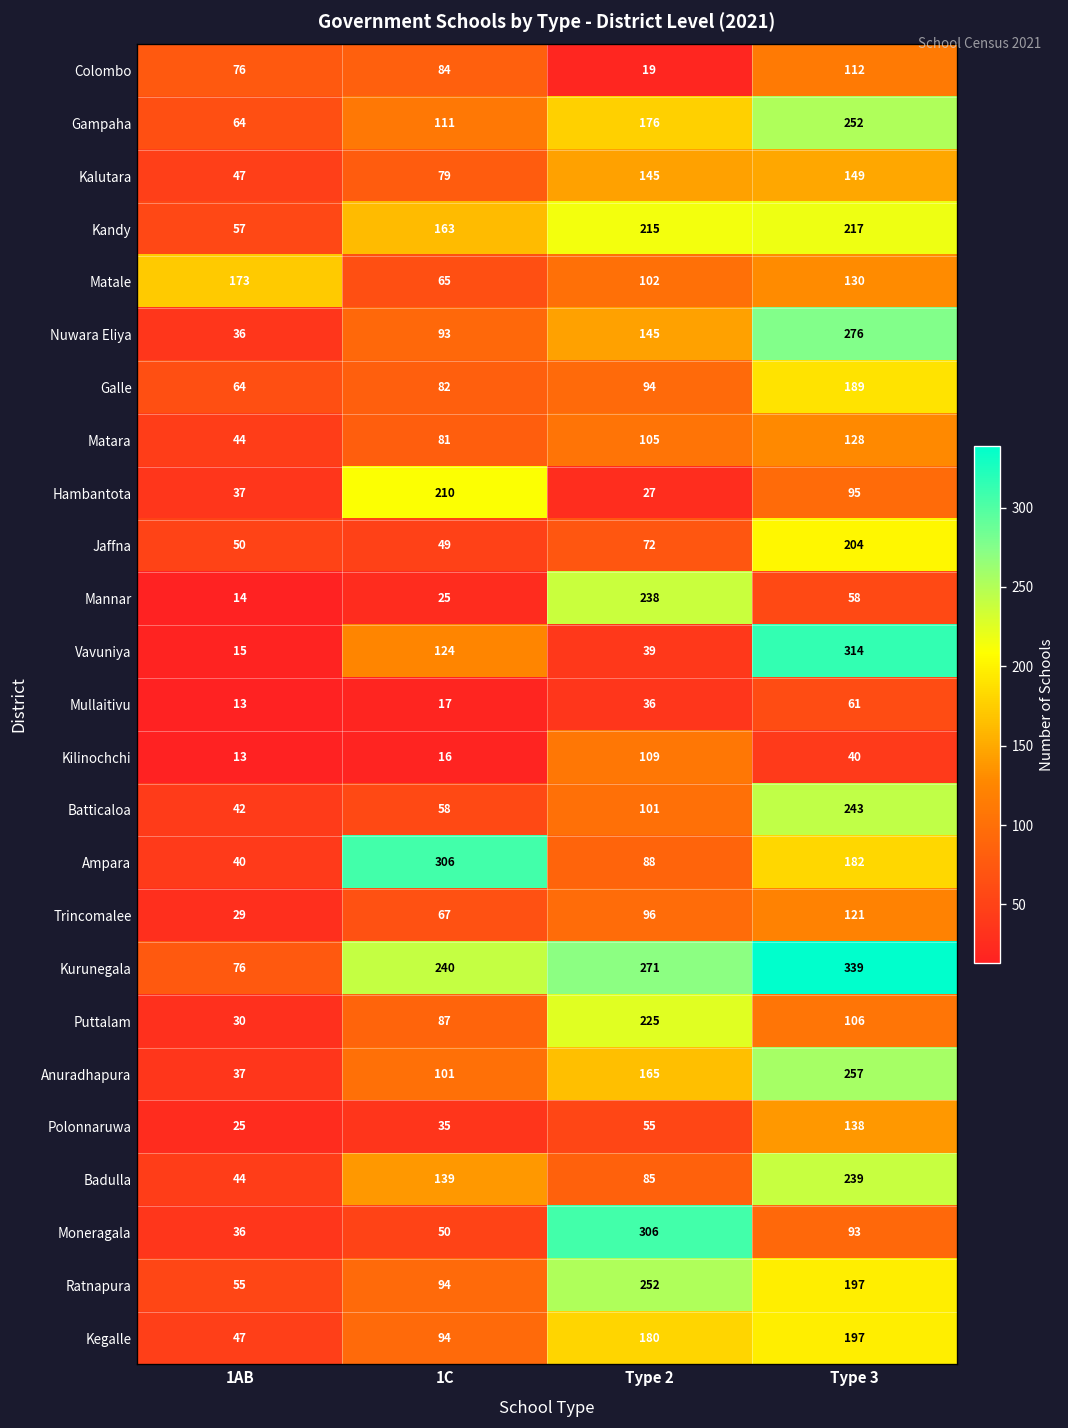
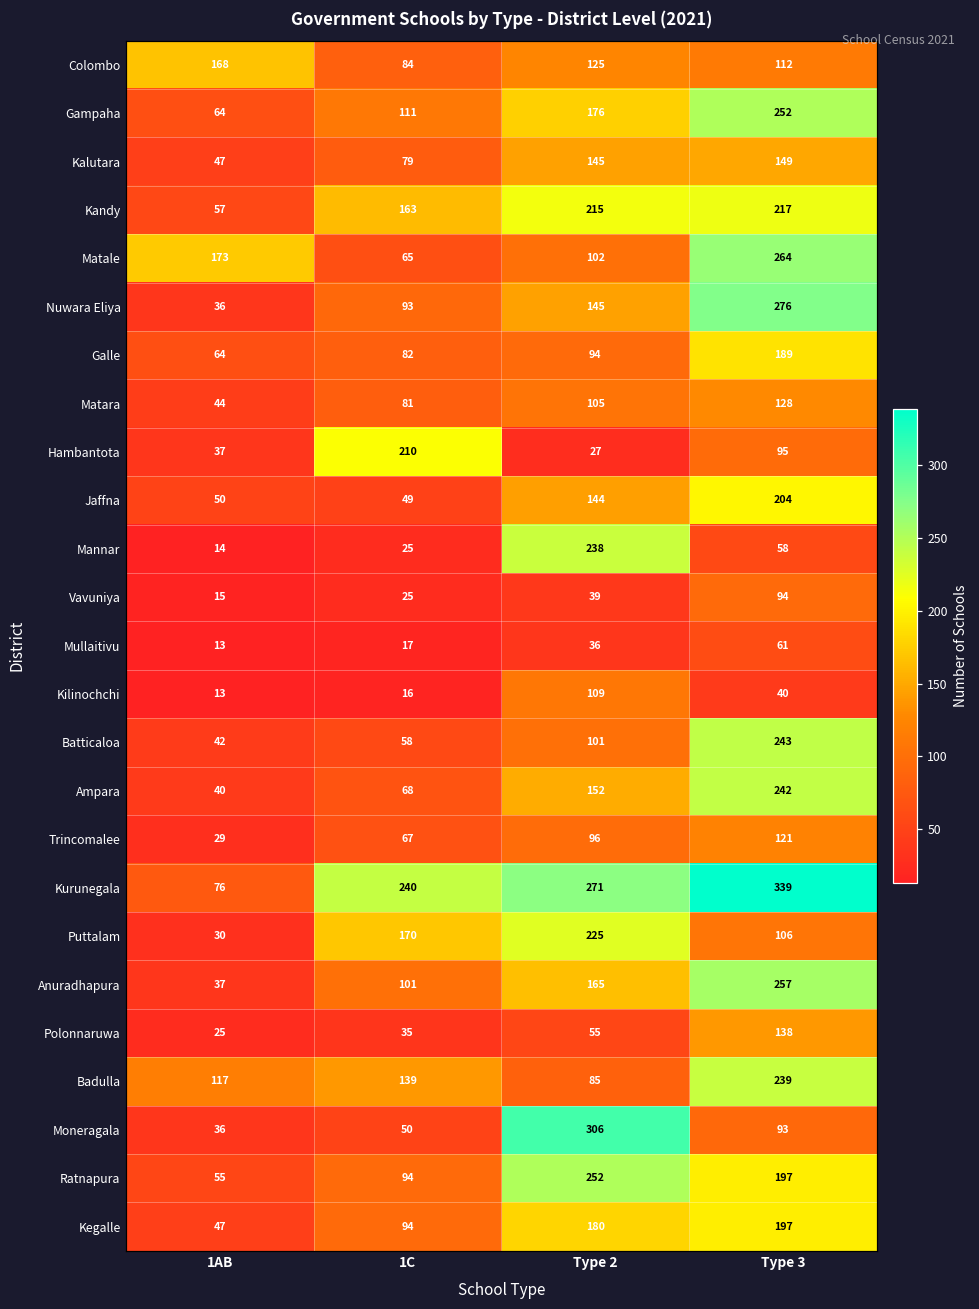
Colombo, 1AB: 76 -> 168
Colombo, Type 2: 19 -> 125
Matale, Type 3: 130 -> 264
Jaffna, Type 2: 72 -> 144
Vavuniya, 1C: 124 -> 25
Vavuniya, Type 3: 314 -> 94
Ampara, 1C: 306 -> 68
Ampara, Type 2: 88 -> 152
Ampara, Type 3: 182 -> 242
Puttalam, 1C: 87 -> 170
Badulla, 1AB: 44 -> 117
